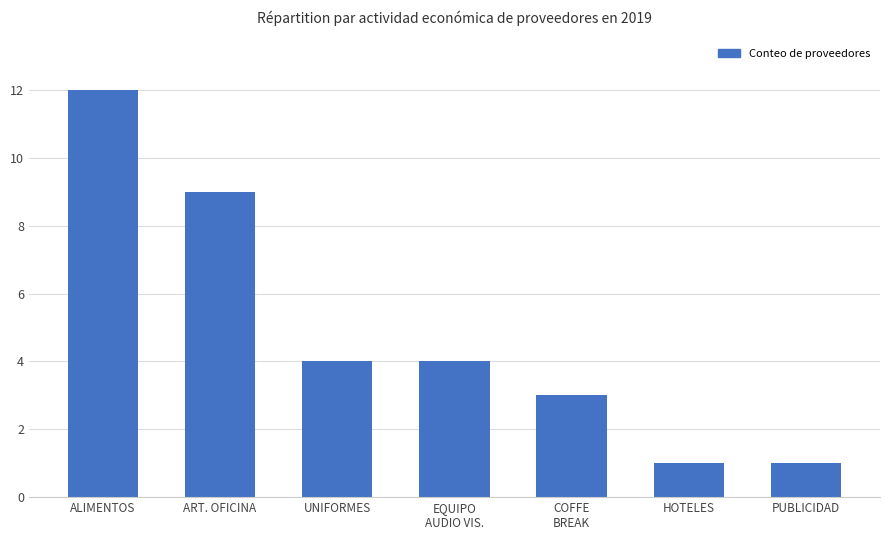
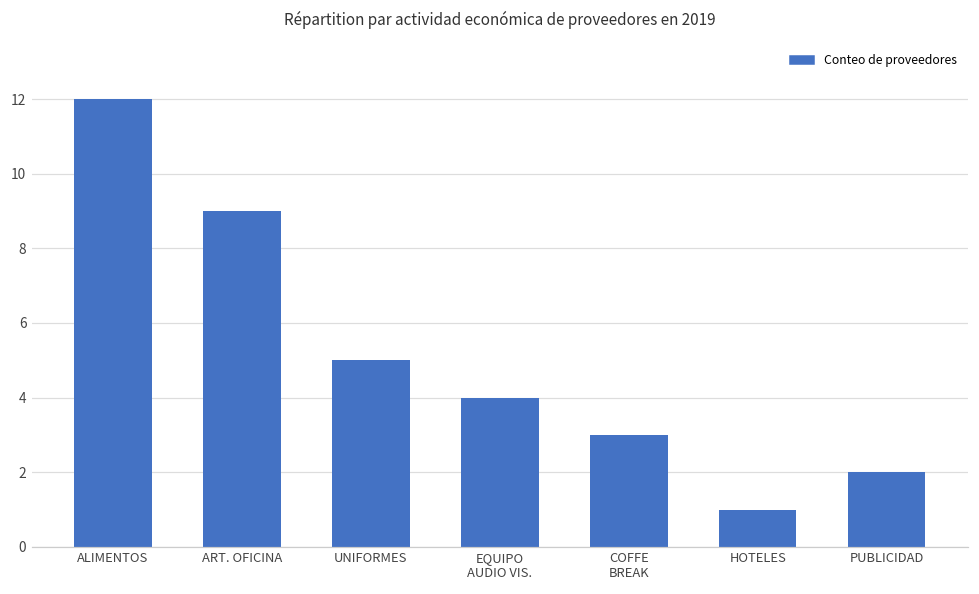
UNIFORMES: 4 -> 5
PUBLICIDAD: 1 -> 2
